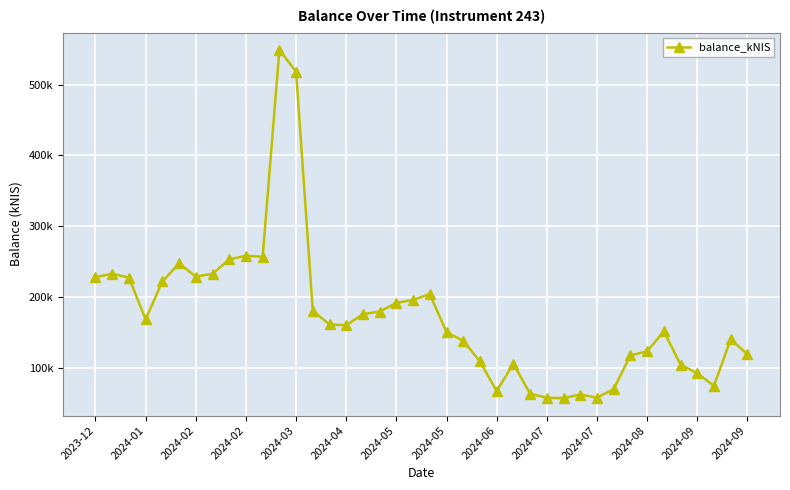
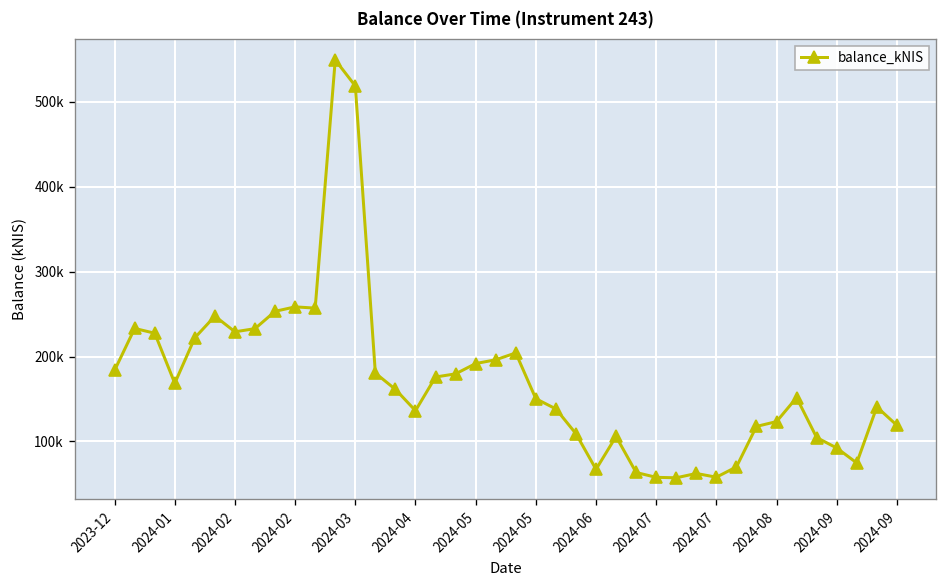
2023-12: 230000 -> 180000
2024-04: 160000 -> 140000
